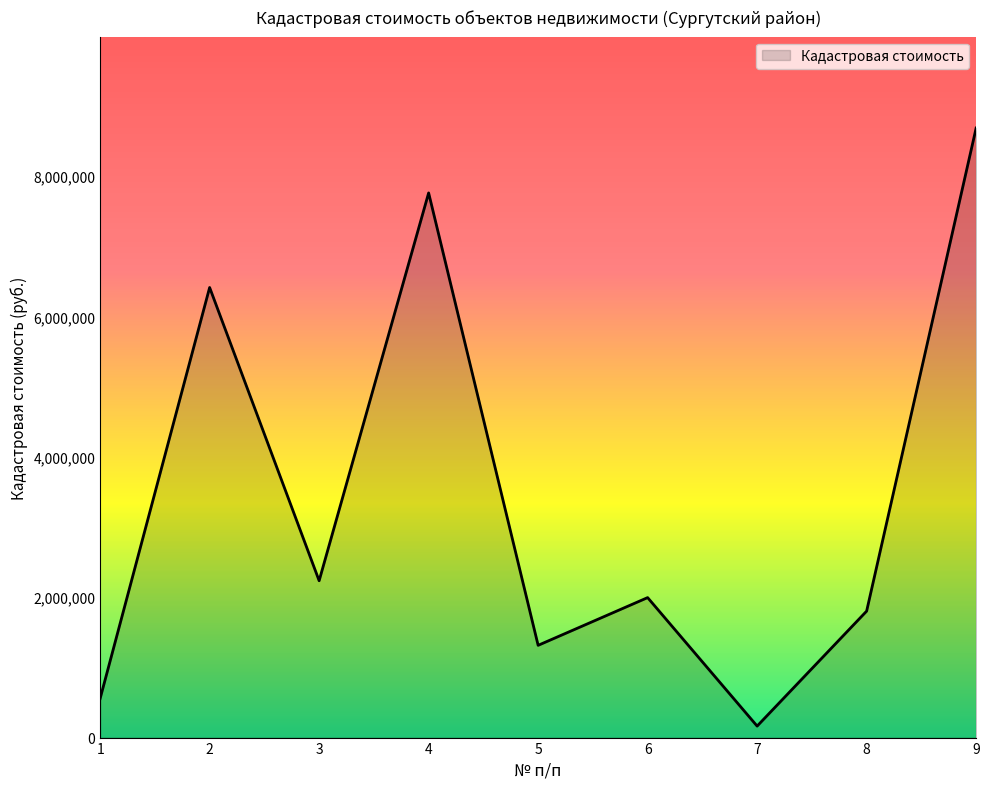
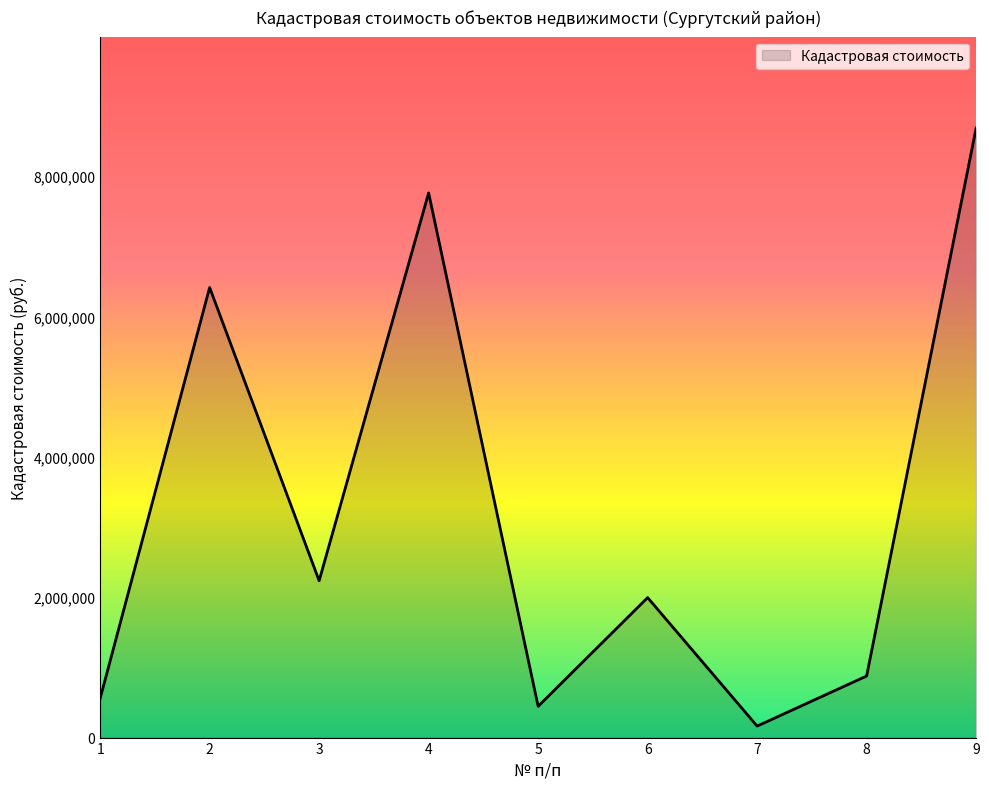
5: 1,300,000 -> 400,000
8: 1,800,000 -> 900,000
